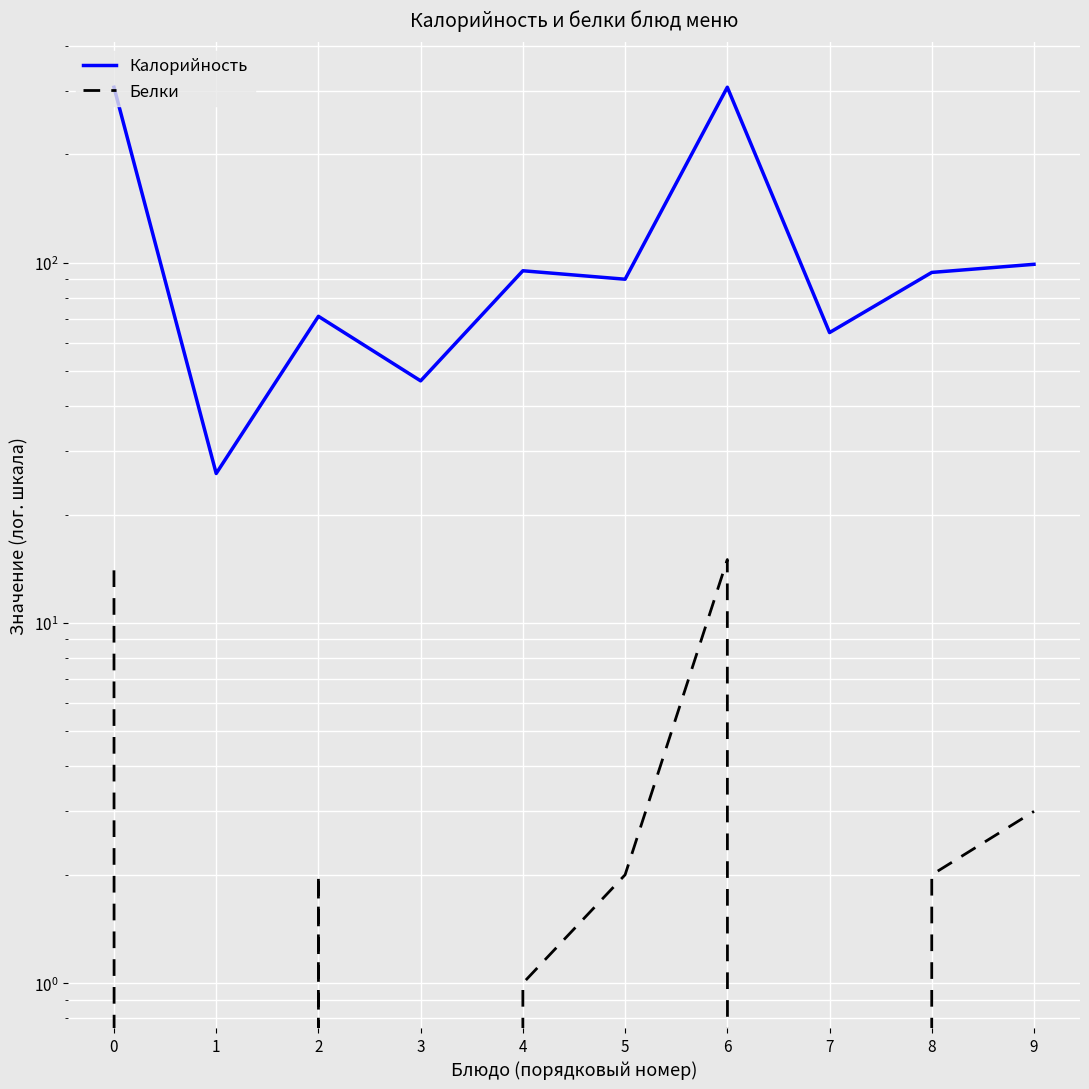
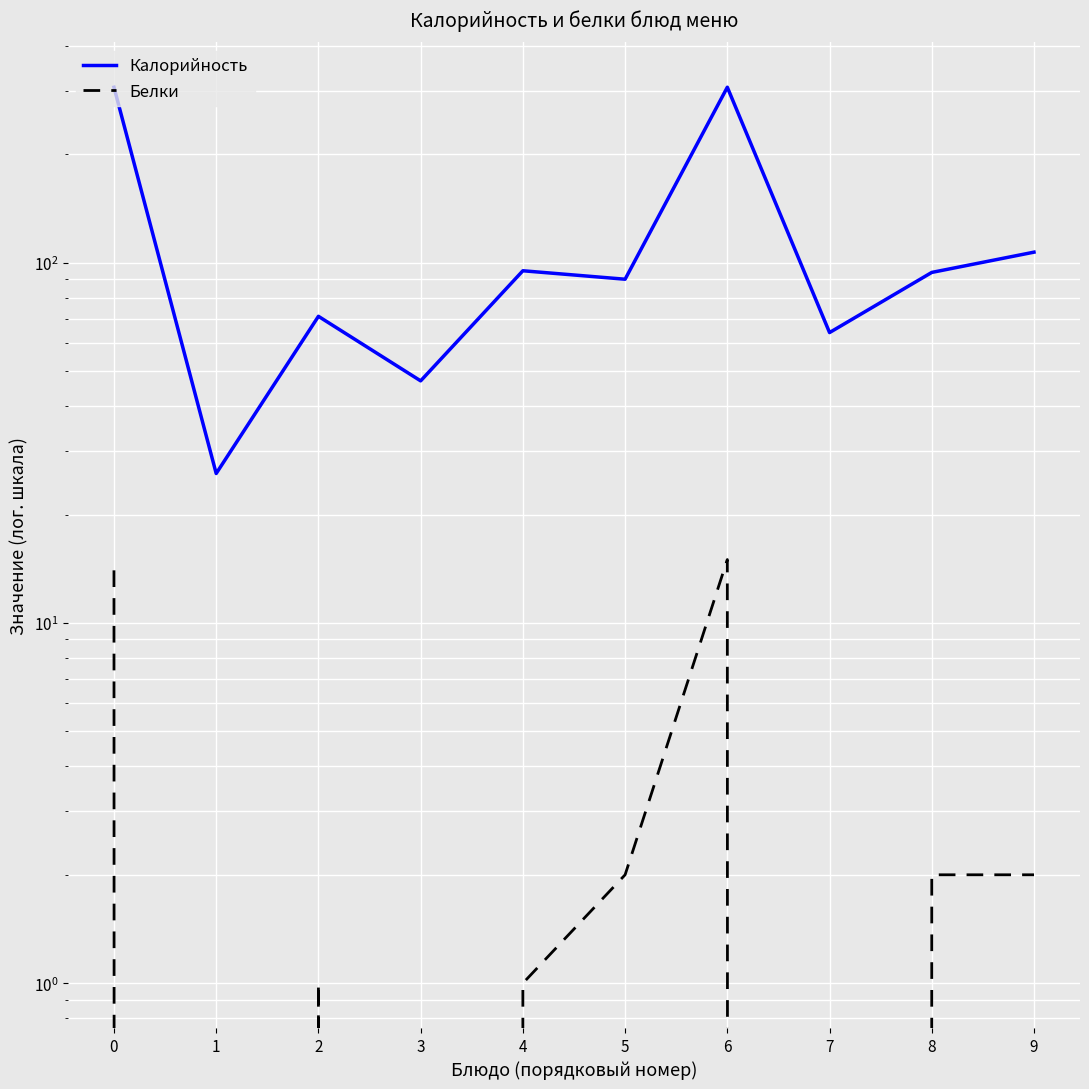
Белки, 2: 2 -> 1
Калорийность, 9: 99 -> 107
Белки, 9: 3 -> 2
